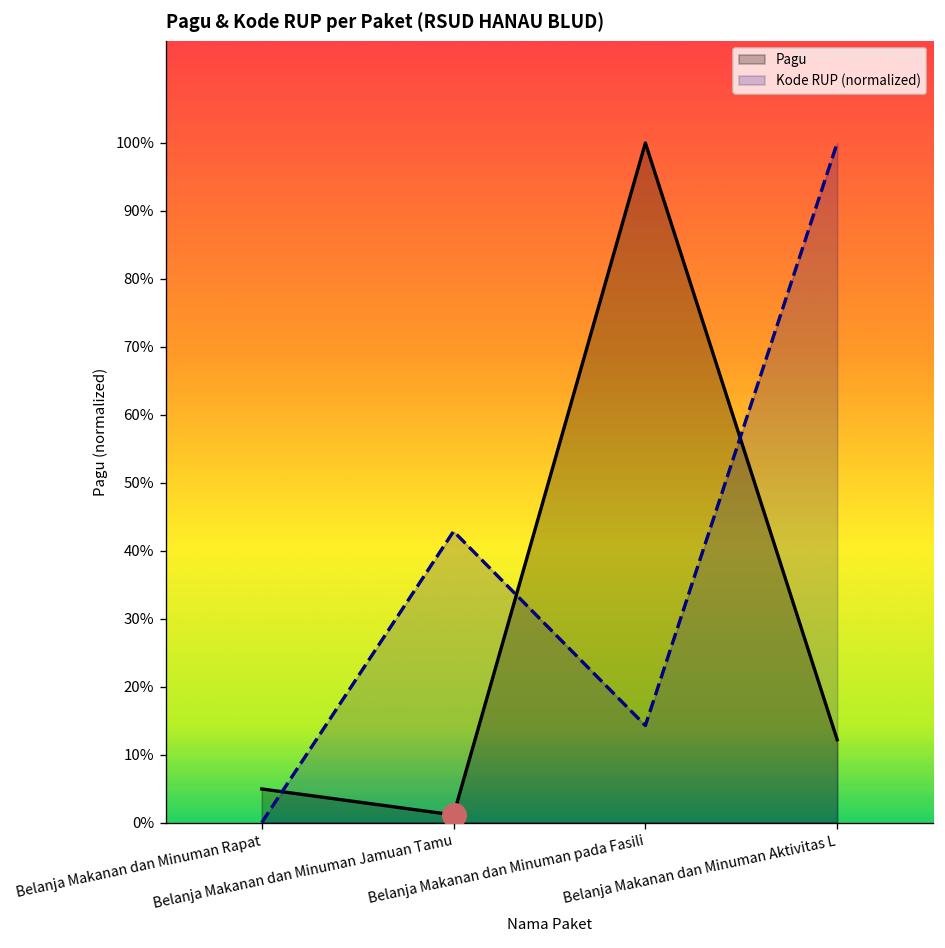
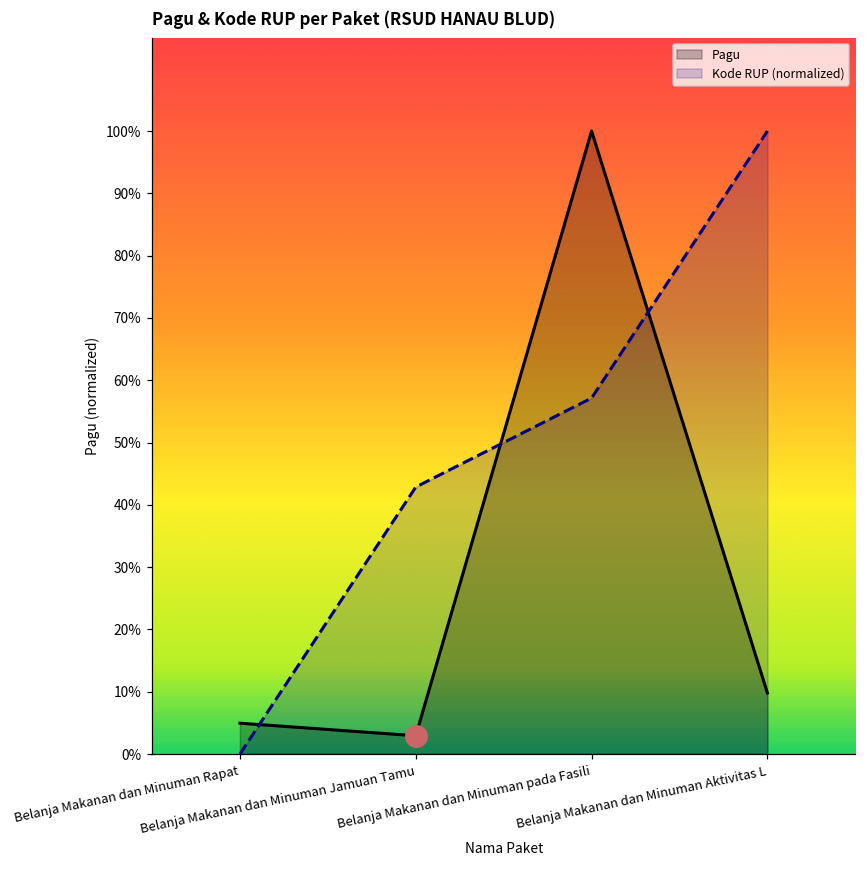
Pagu, Belanja Makanan dan Minuman Jamuan Tamu: 1% -> 3%
Kode RUP (normalized), Belanja Makanan dan Minuman pada Fasili: 14% -> 57%
Pagu, Belanja Makanan dan Minuman Aktivitas L: 12% -> 10%
